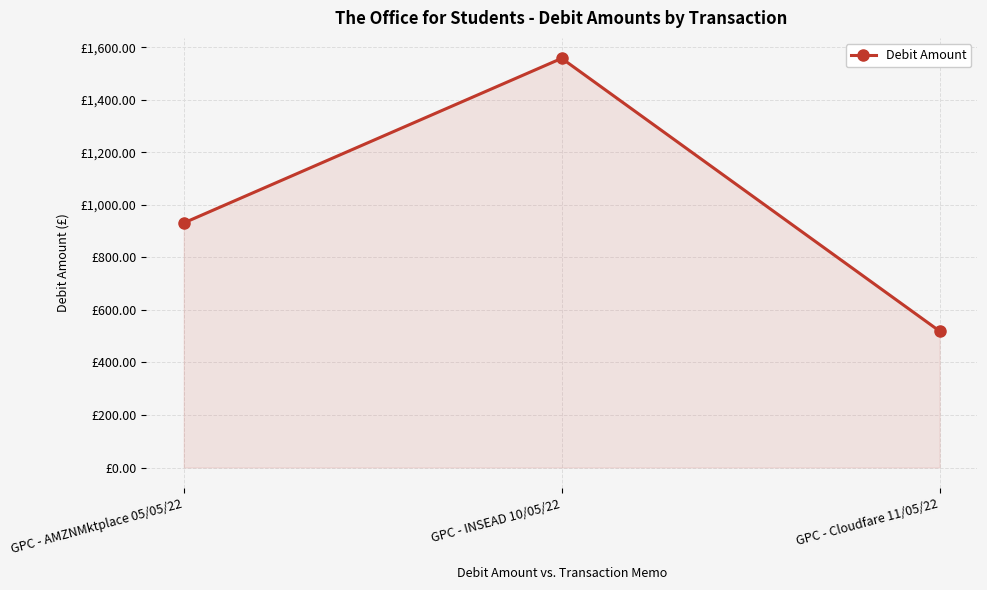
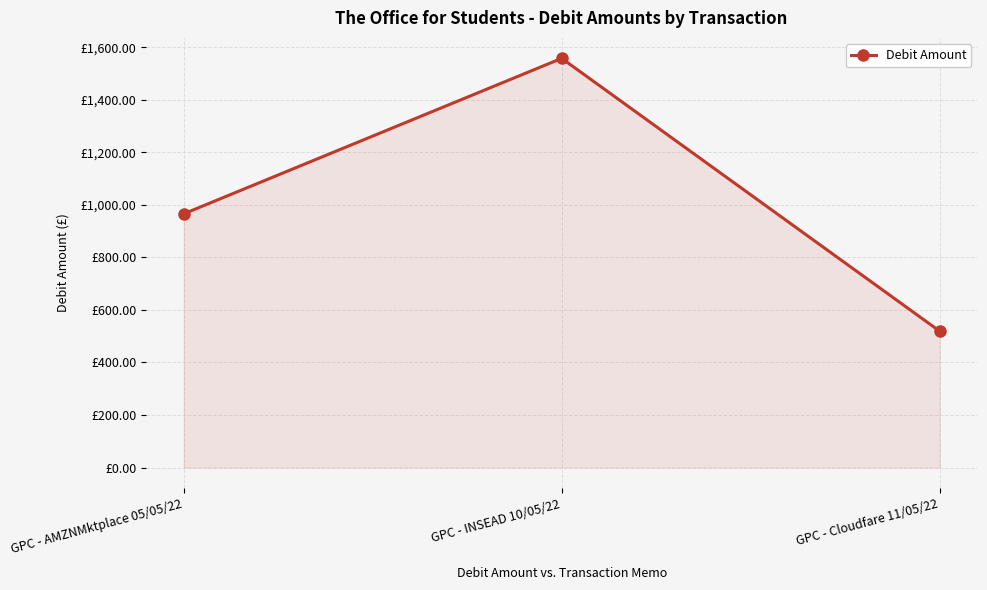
GPC - AMZNMktplace 05/05/22: £930 -> £970
